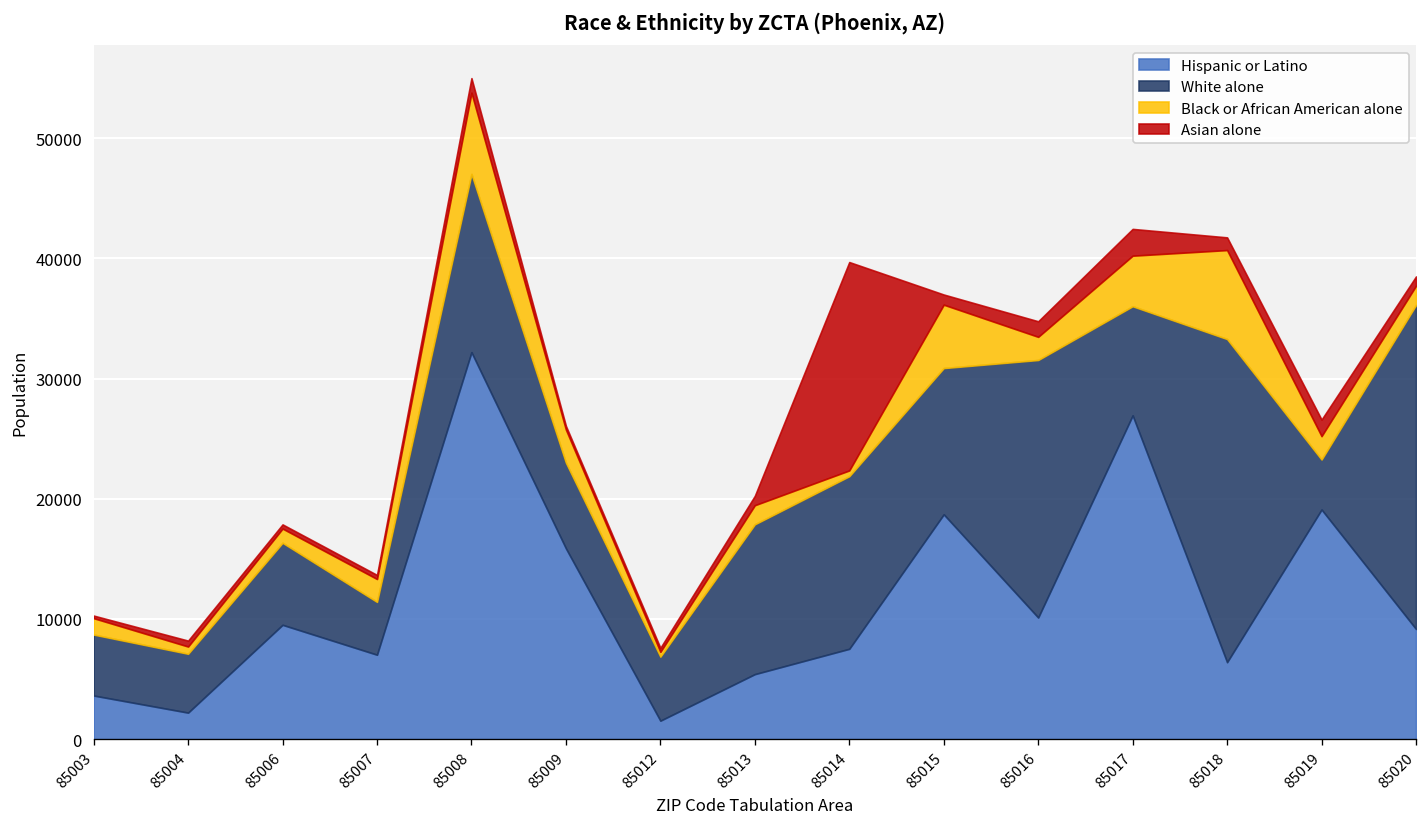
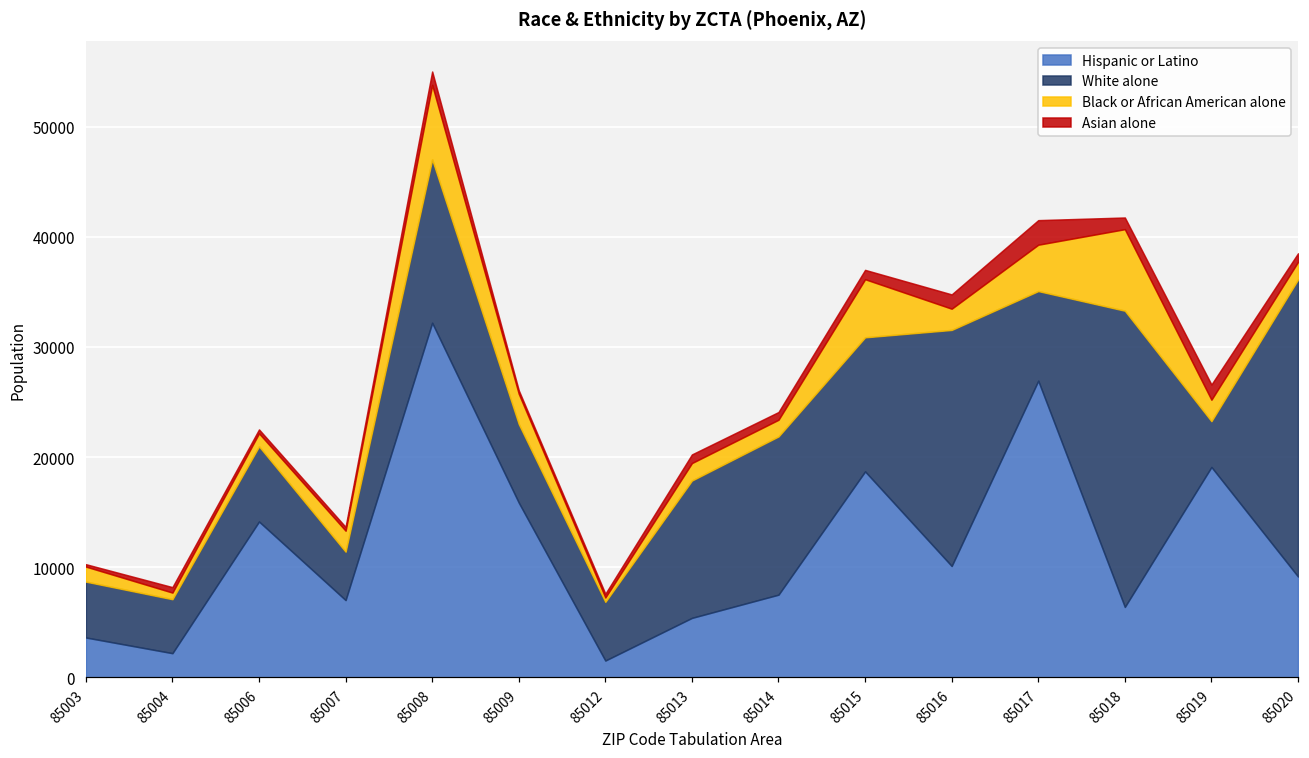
Hispanic or Latino, 85006: 9500 -> 14200
Black or African American alone, 85014: 500 -> 1500
Asian alone, 85014: 17300 -> 700
White alone, 85017: 9100 -> 8100
